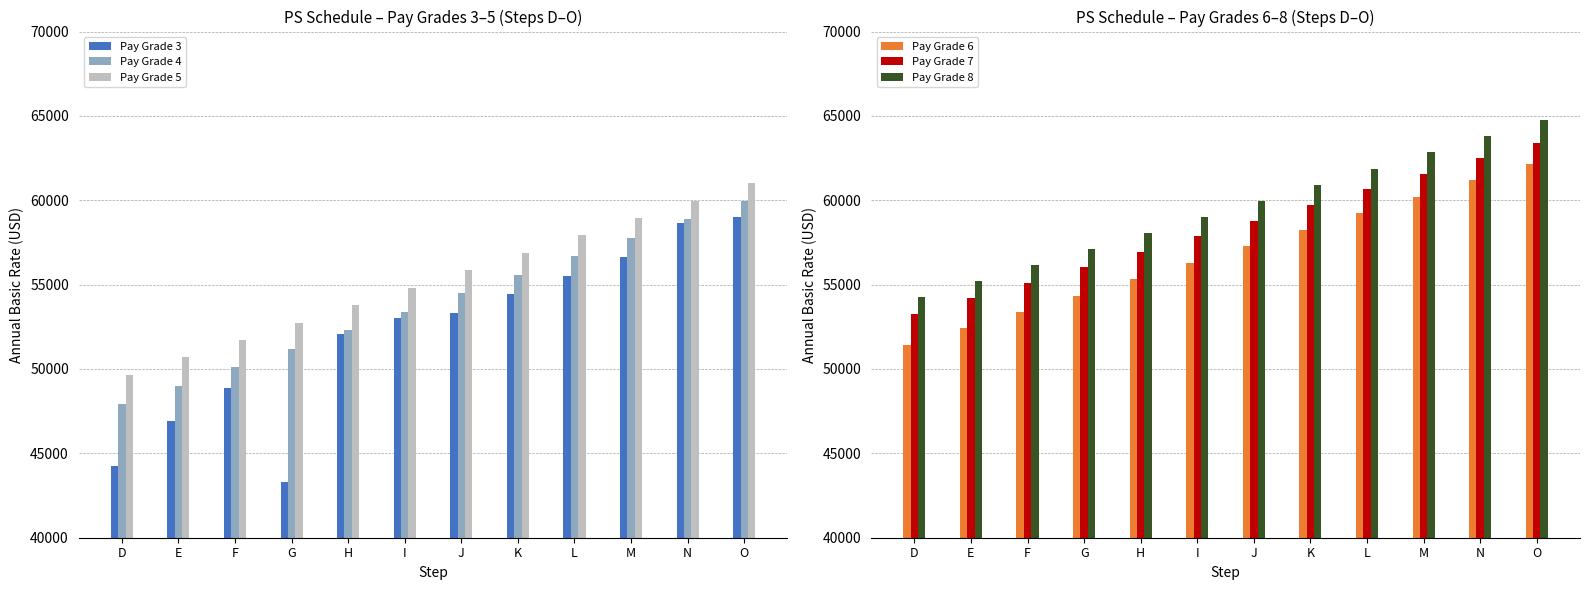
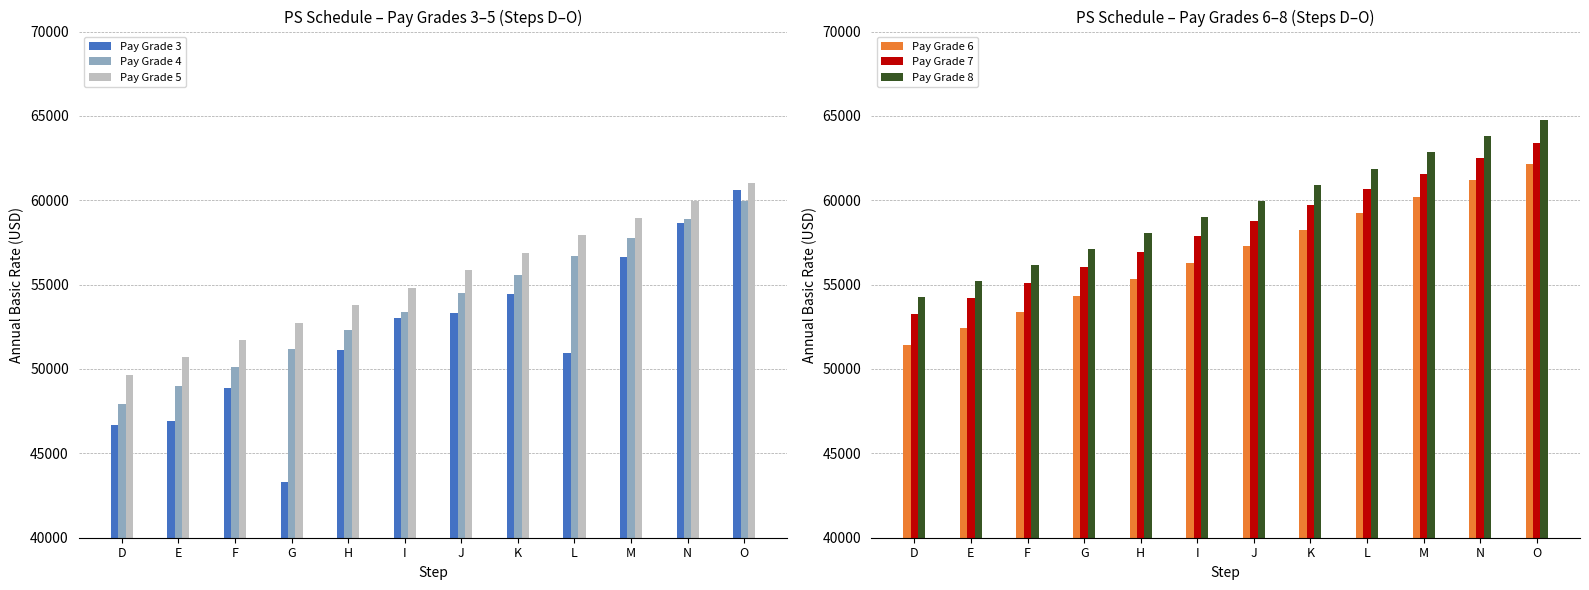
PS Schedule – Pay Grades 3–5 (Steps D–O), Pay Grade 3, D: 44200 -> 46700
PS Schedule – Pay Grades 3–5 (Steps D–O), Pay Grade 3, H: 52100 -> 51100
PS Schedule – Pay Grades 3–5 (Steps D–O), Pay Grade 3, L: 55500 -> 51000
PS Schedule – Pay Grades 3–5 (Steps D–O), Pay Grade 3, O: 59000 -> 60600
